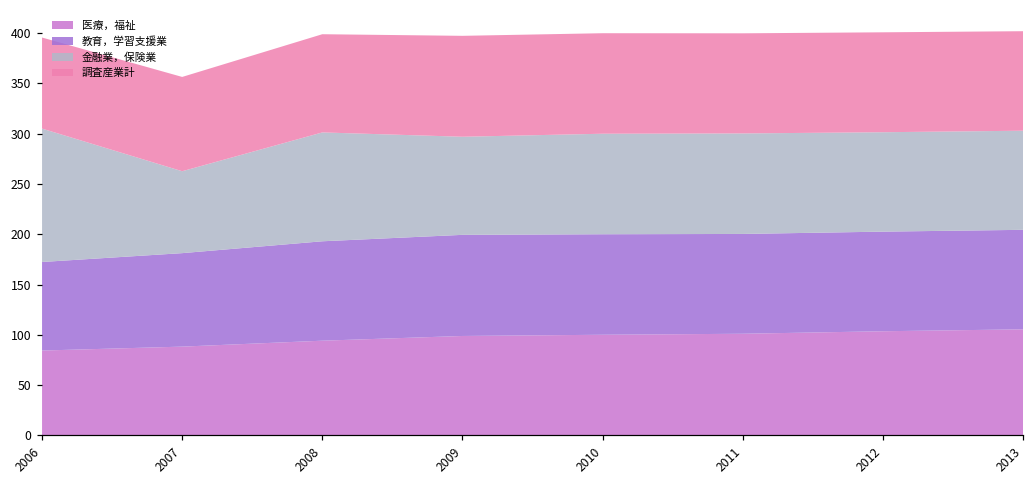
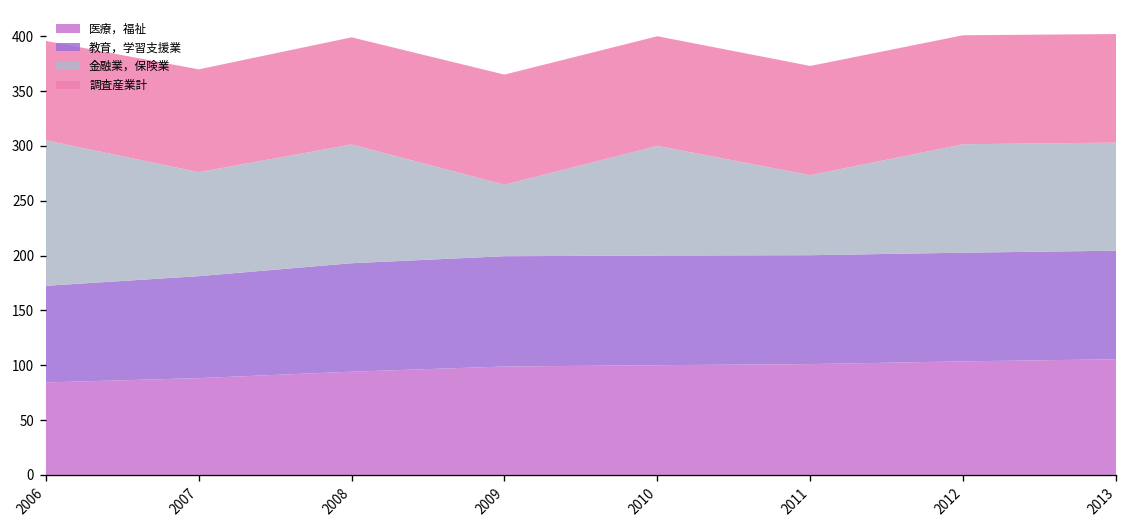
金融業，保険業, 2007: 80 -> 90
金融業，保険業, 2009: 100 -> 70
金融業，保険業, 2011: 100 -> 70
